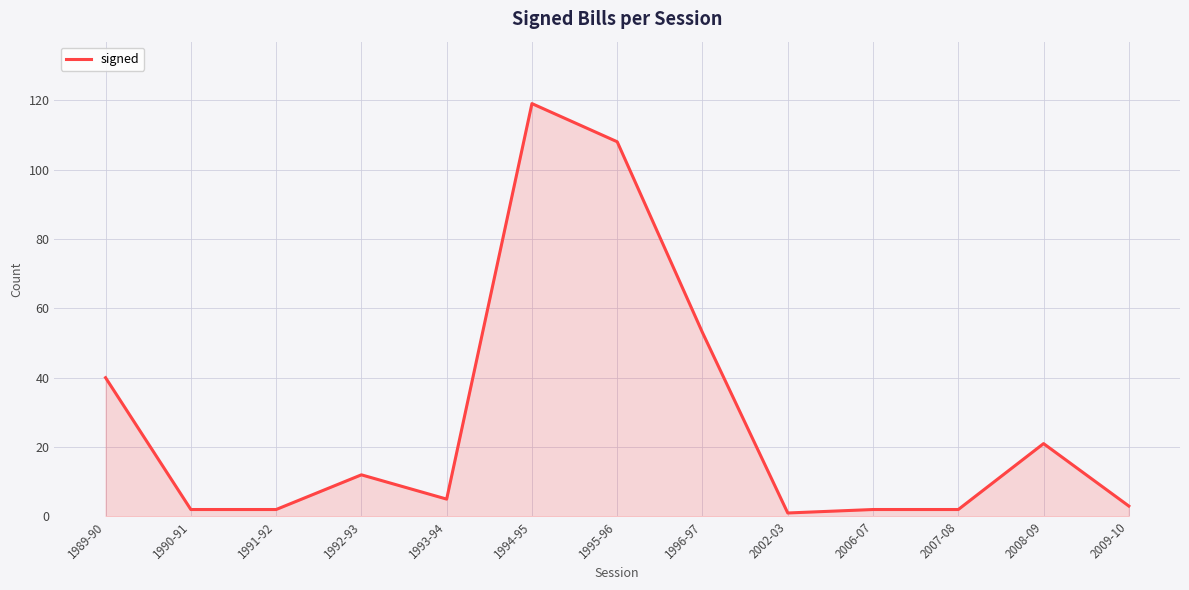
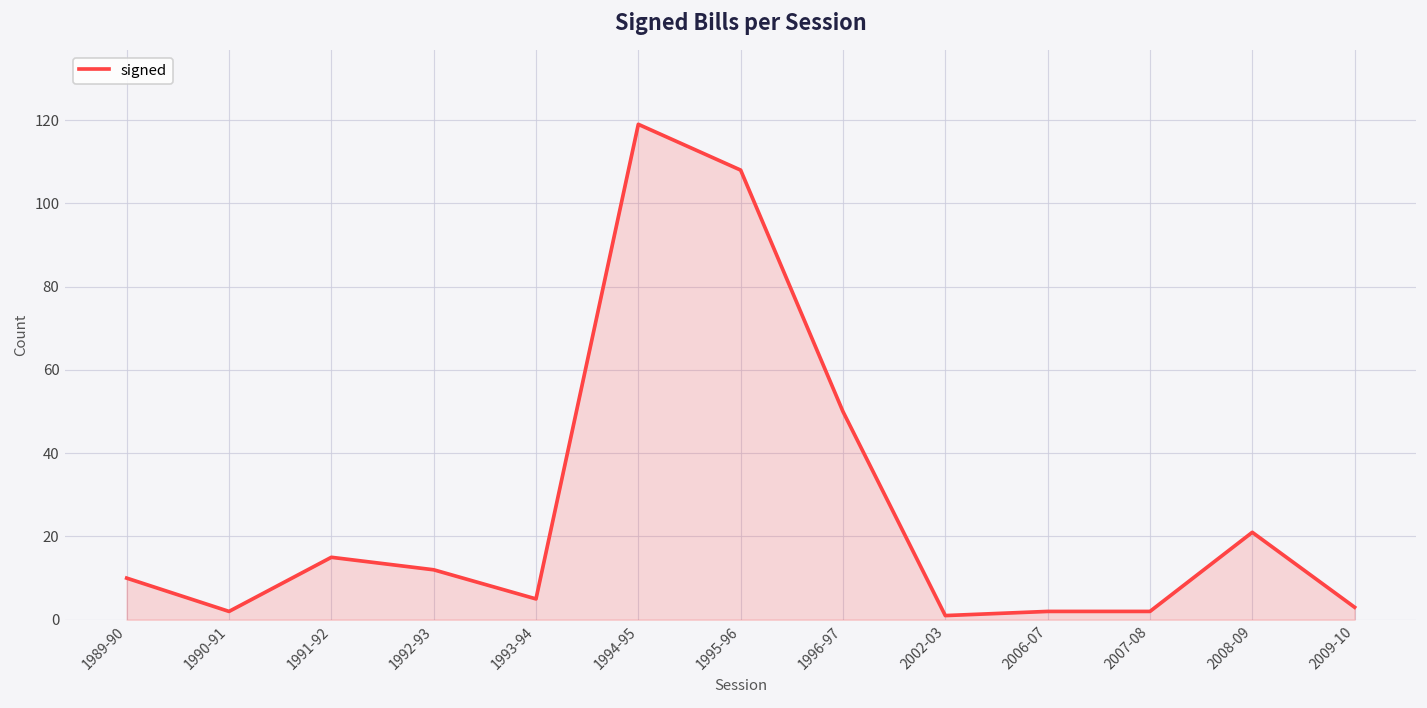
1989-90: 40 -> 10
1991-92: 2 -> 15
1996-97: 53 -> 50
